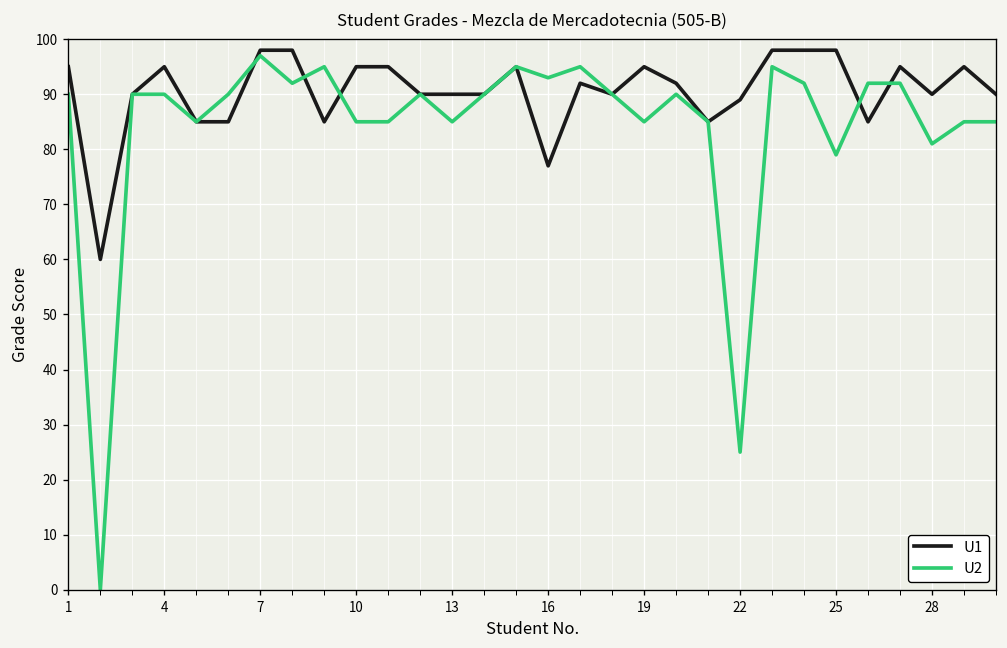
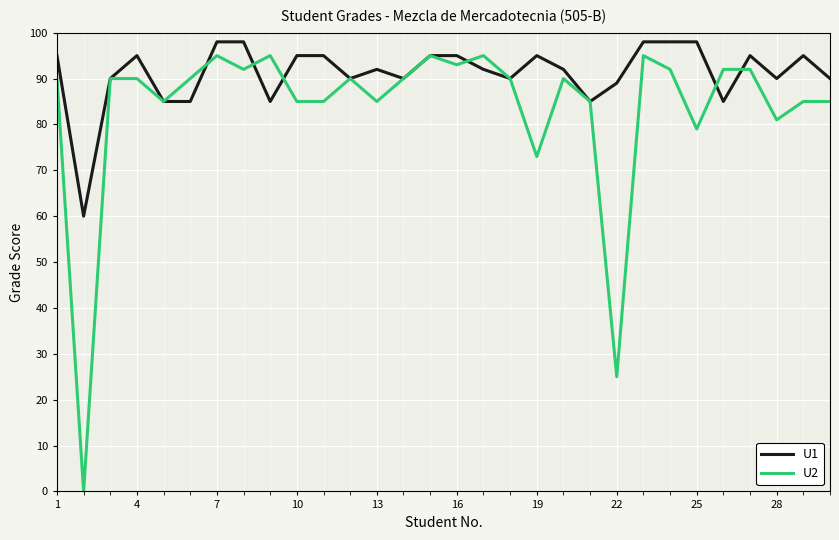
U2, 7: 97 -> 95
U1, 13: 90 -> 92
U1, 16: 77 -> 95
U2, 19: 85 -> 73
